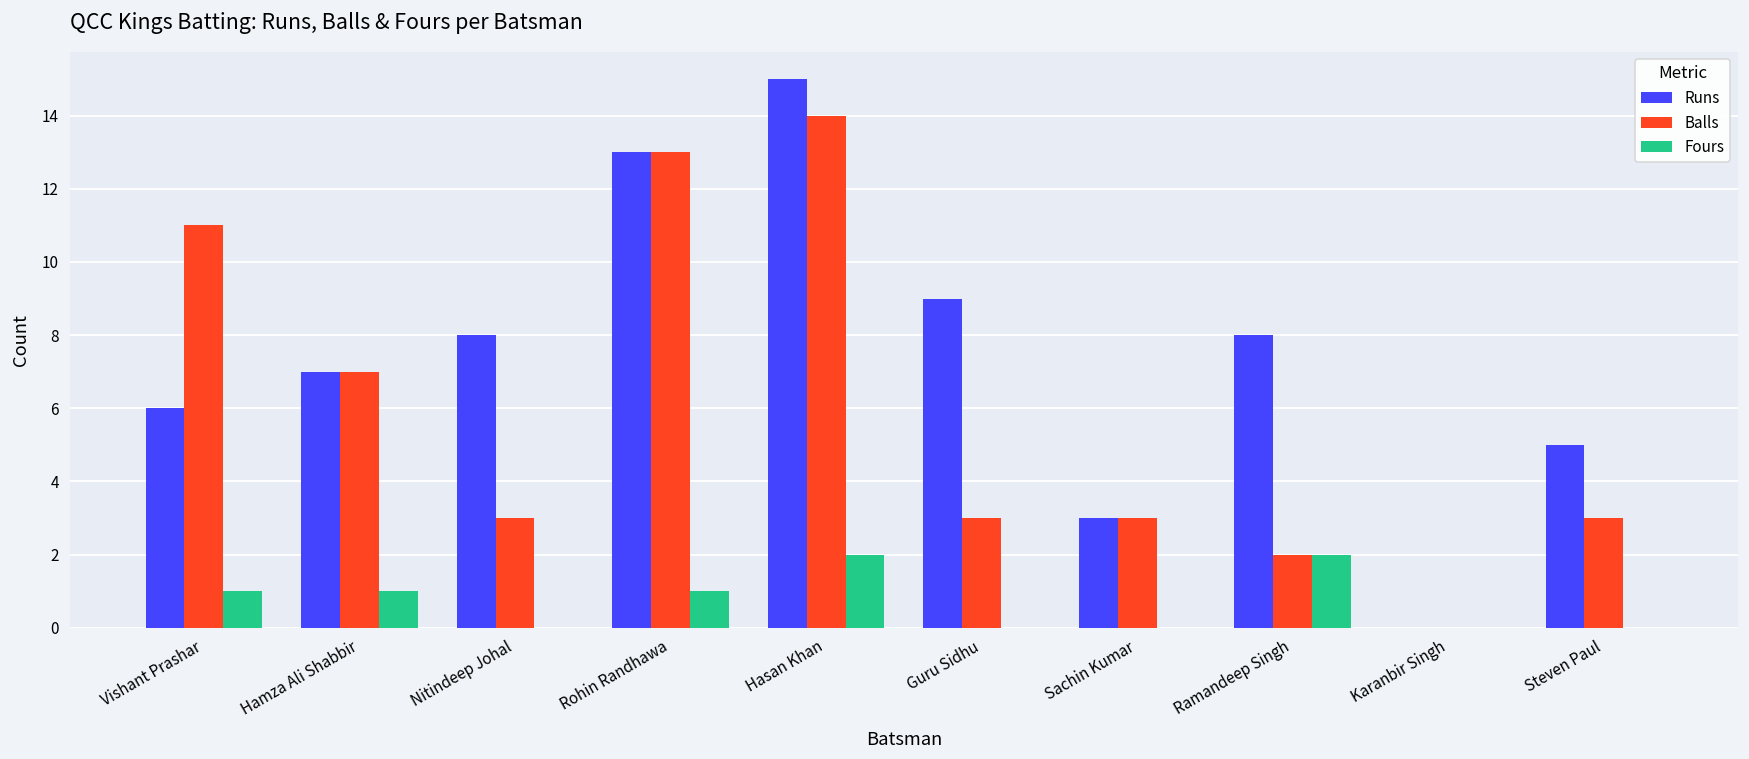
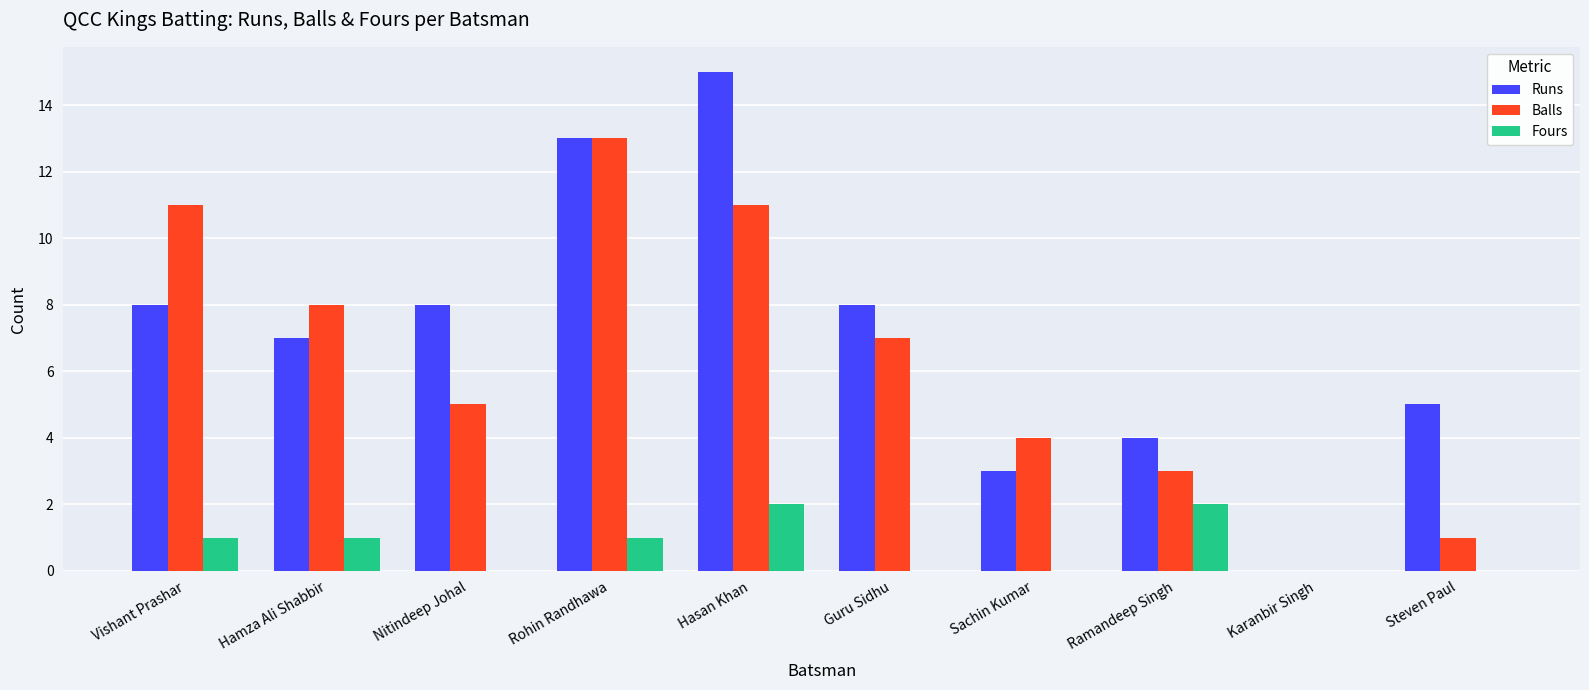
Runs, Vishant Prashar: 6 -> 8
Balls, Hamza Ali Shabbir: 7 -> 8
Balls, Nitindeep Johal: 3 -> 5
Balls, Hasan Khan: 14 -> 11
Runs, Guru Sidhu: 9 -> 8
Balls, Guru Sidhu: 3 -> 7
Balls, Sachin Kumar: 3 -> 4
Runs, Ramandeep Singh: 8 -> 4
Balls, Ramandeep Singh: 2 -> 3
Balls, Steven Paul: 3 -> 1
